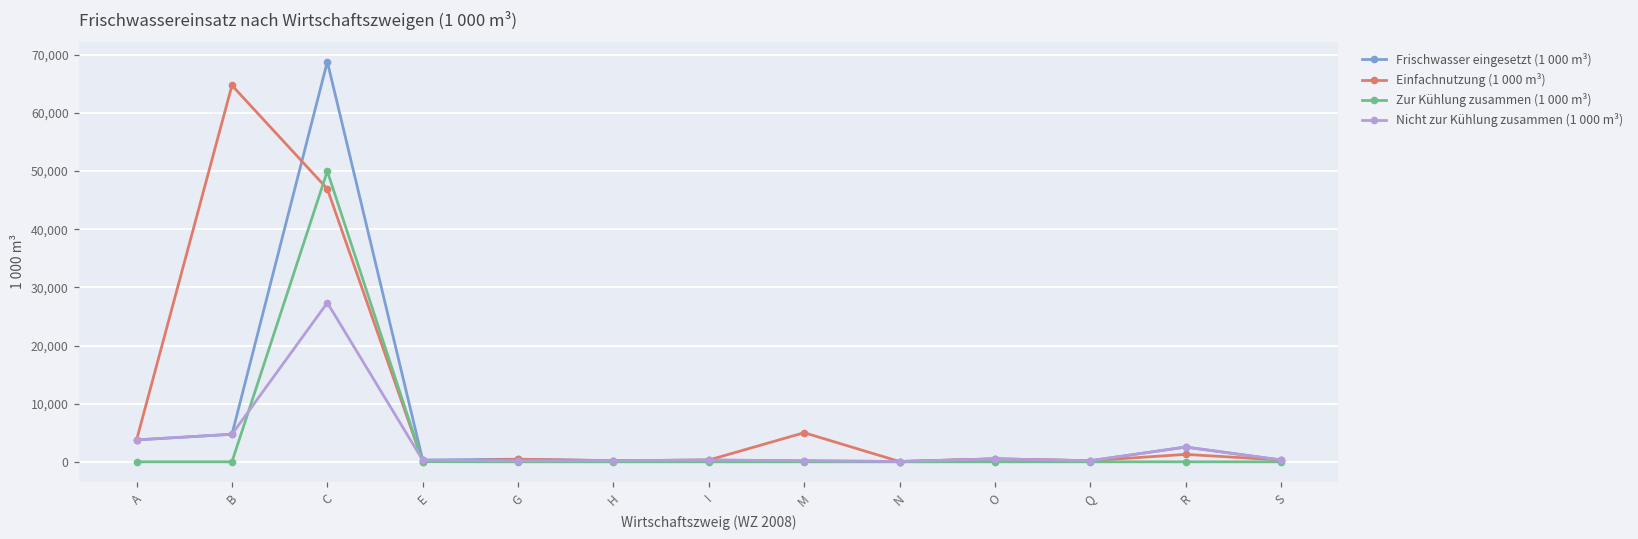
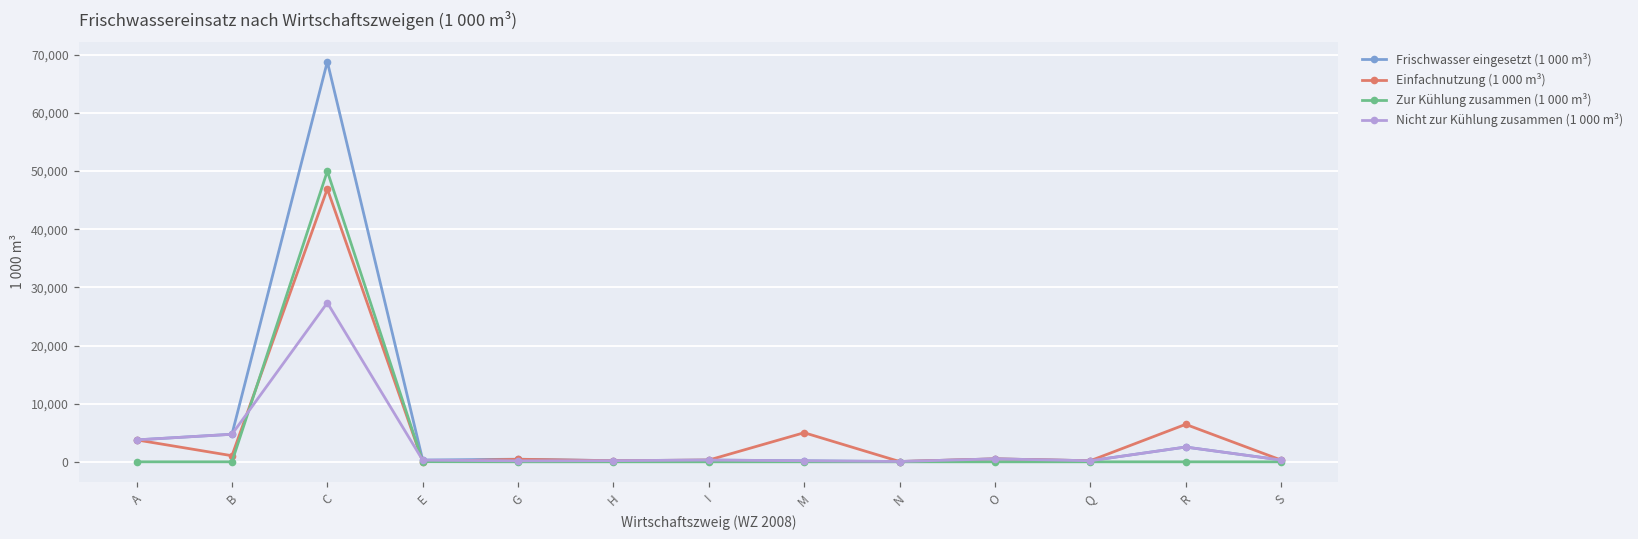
Einfachnutzung (1 000 m³), B: 65,000 -> 1,000
Einfachnutzung (1 000 m³), R: 1,000 -> 6,000
